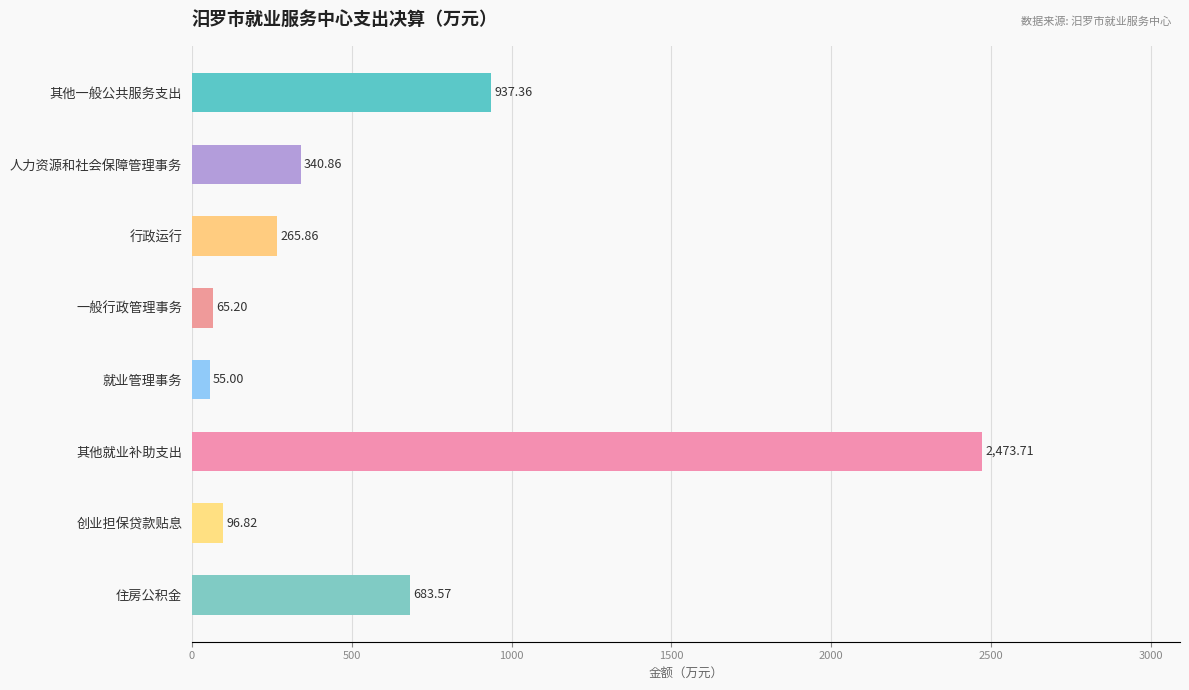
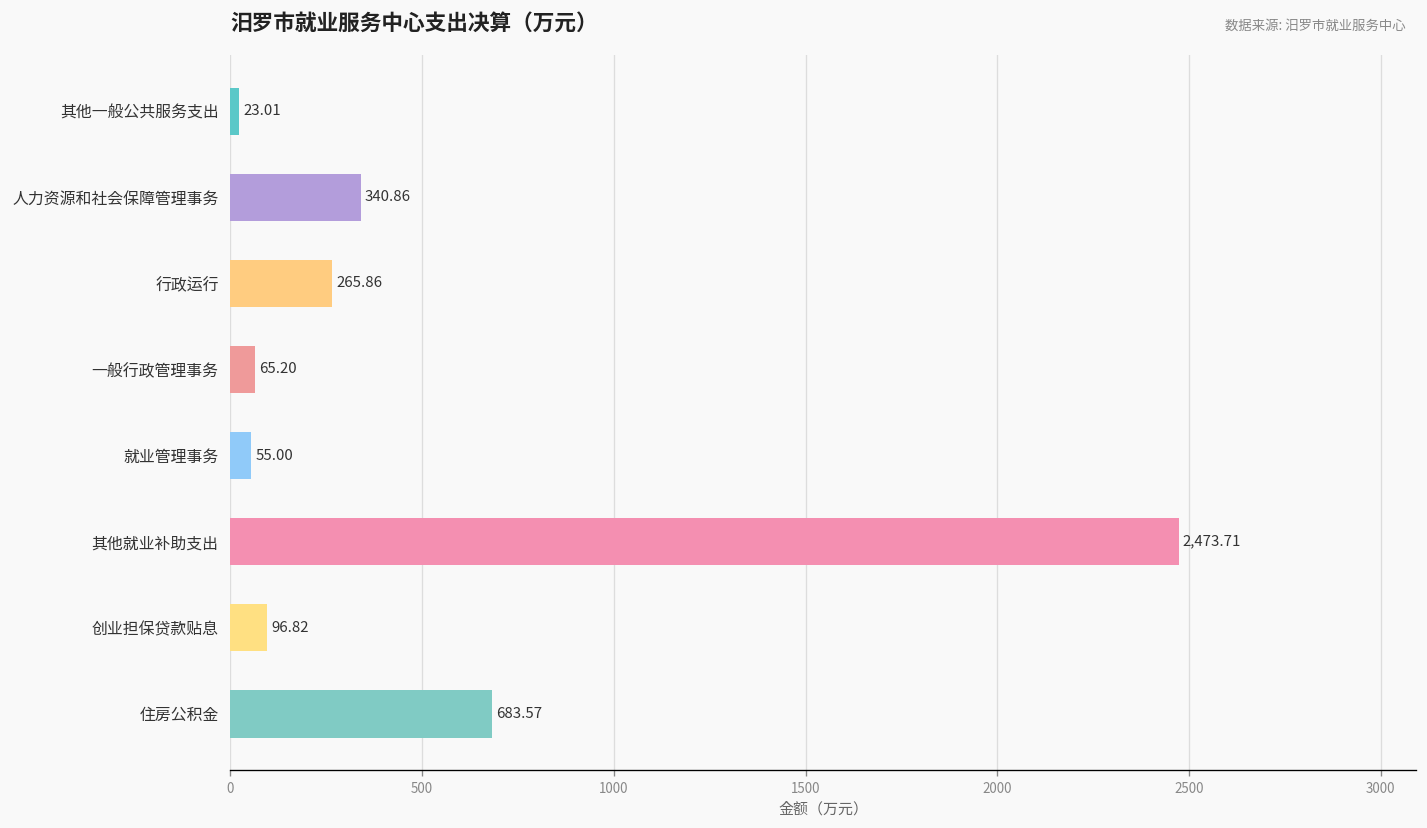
其他一般公共服务支出: 937.36 -> 23.01
